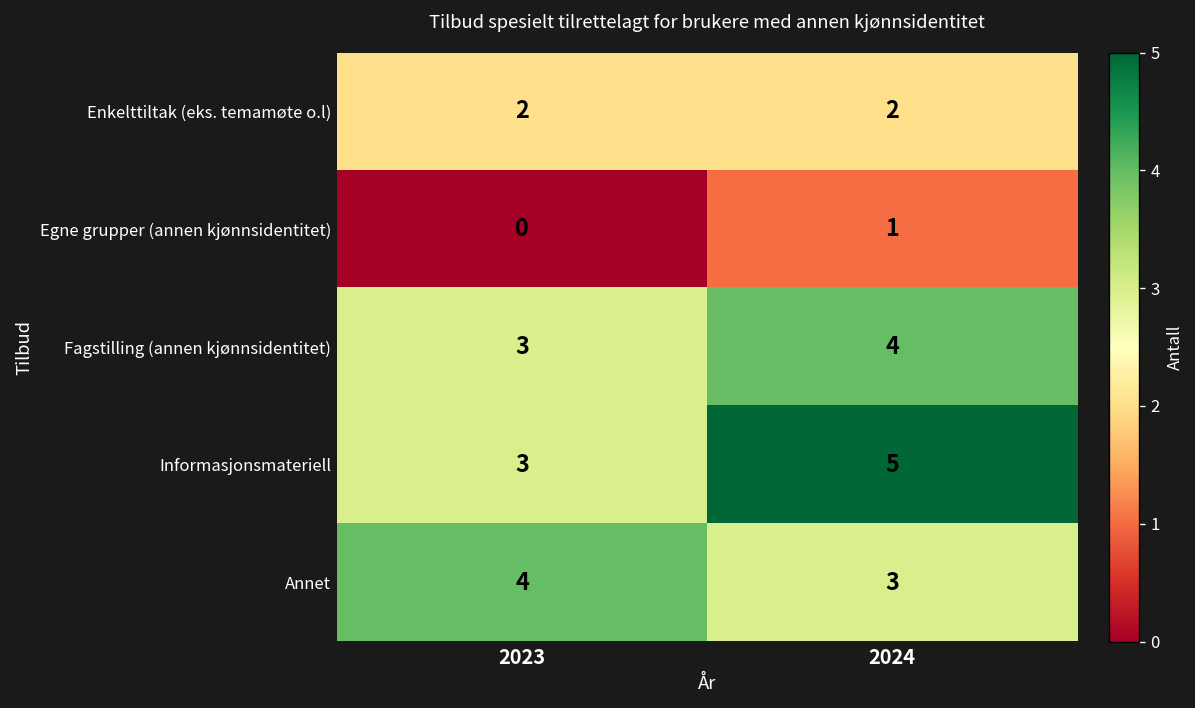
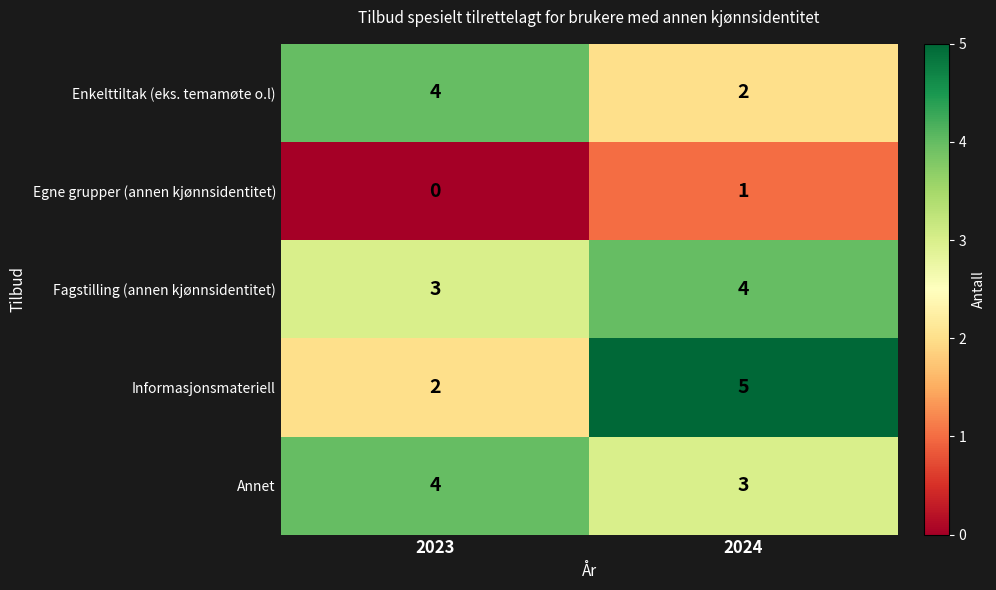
Enkelttiltak (eks. temamøte o.l), 2023: 2 -> 4
Informasjonsmateriell, 2023: 3 -> 2
